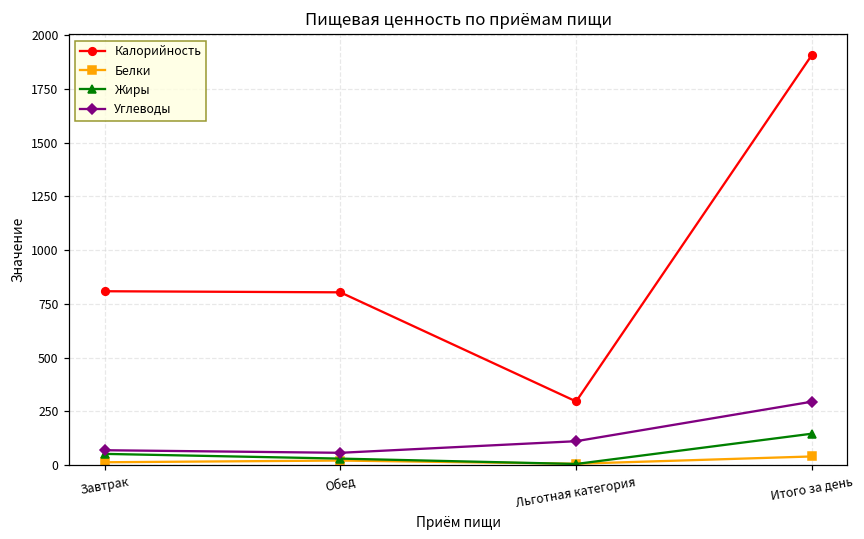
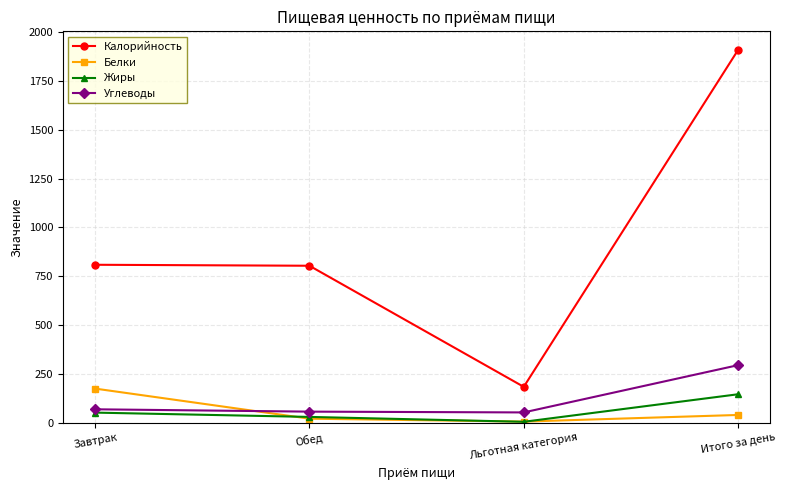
Белки, Завтрак: 10 -> 180
Калорийность, Льготная категория: 300 -> 180
Углеводы, Льготная категория: 110 -> 50
